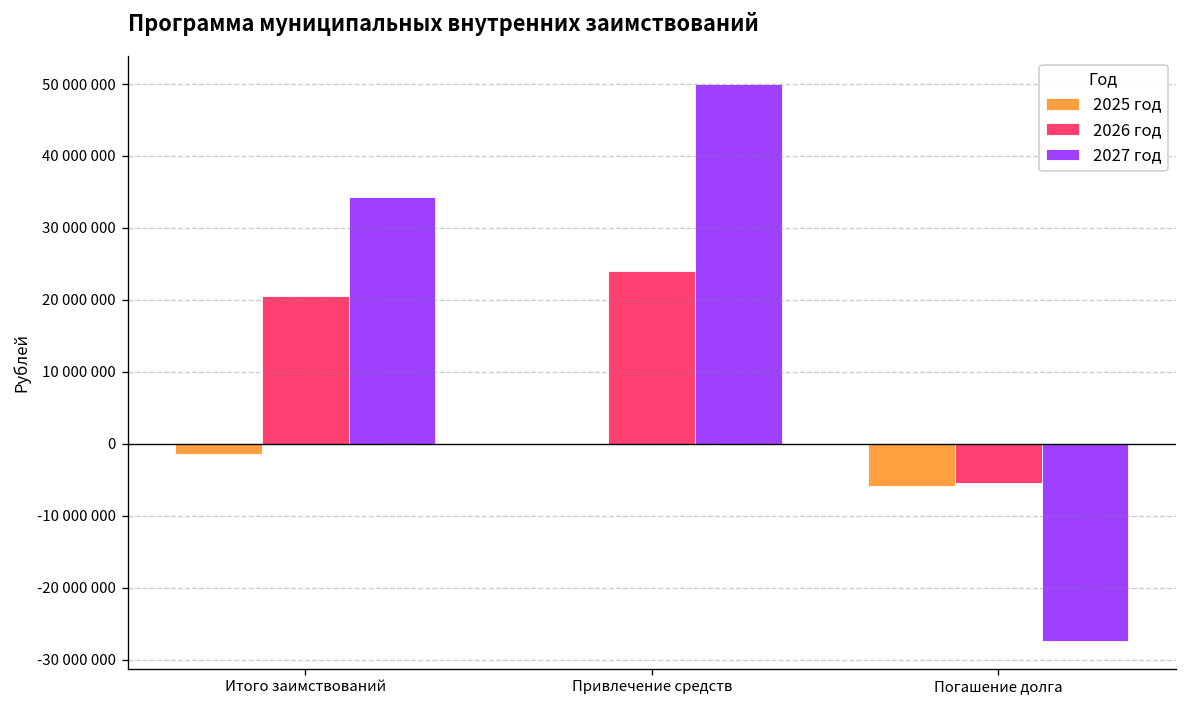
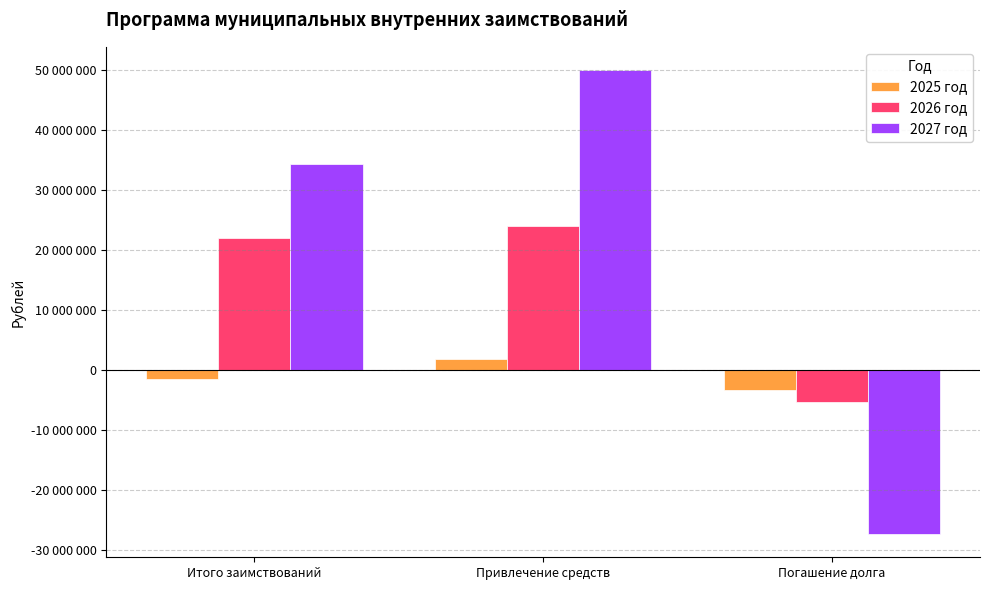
2026 год, Итого заимствований: 21000000 -> 22000000
2025 год, Привлечение средств: 0 -> 2000000
2025 год, Погашение долга: -6000000 -> -3000000
